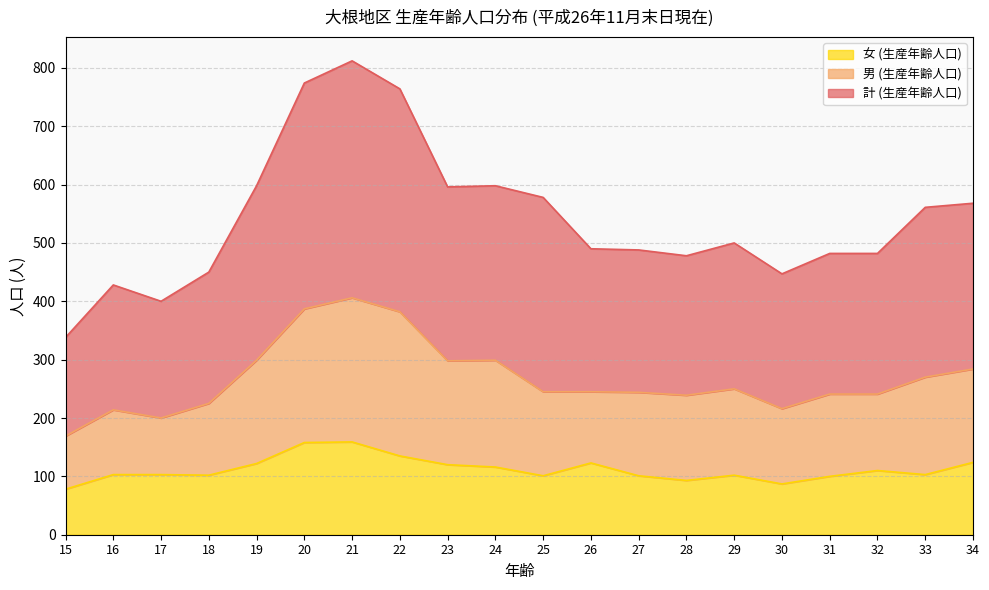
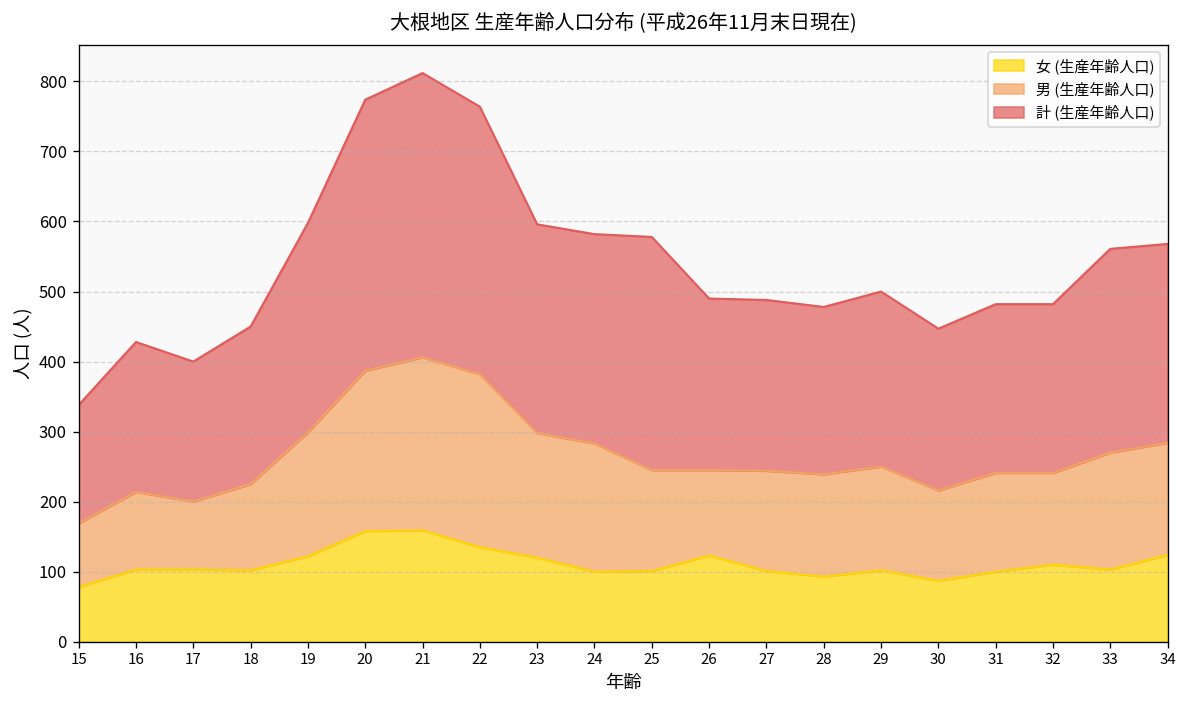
女 (生産年齢人口), 24: 120 -> 100
